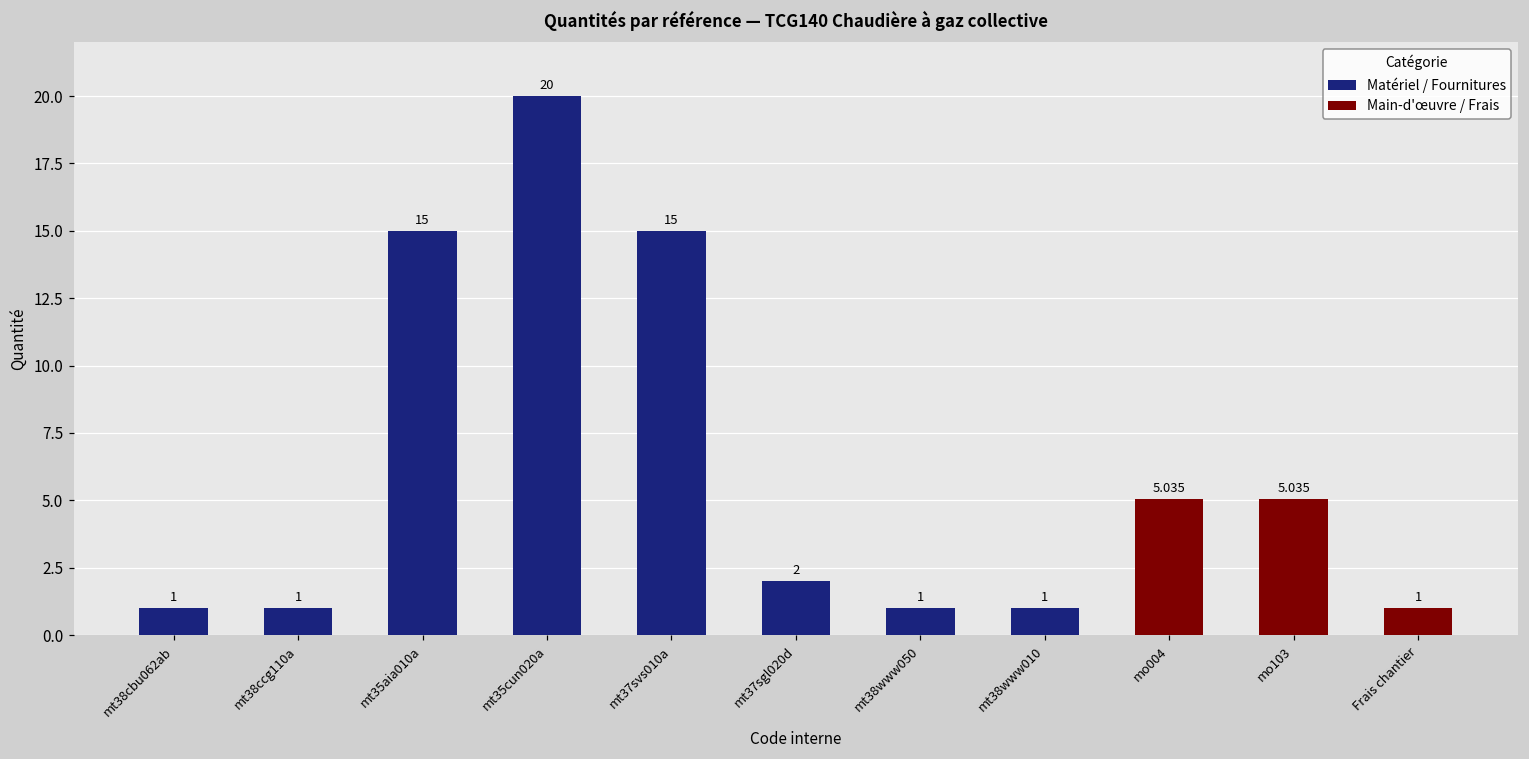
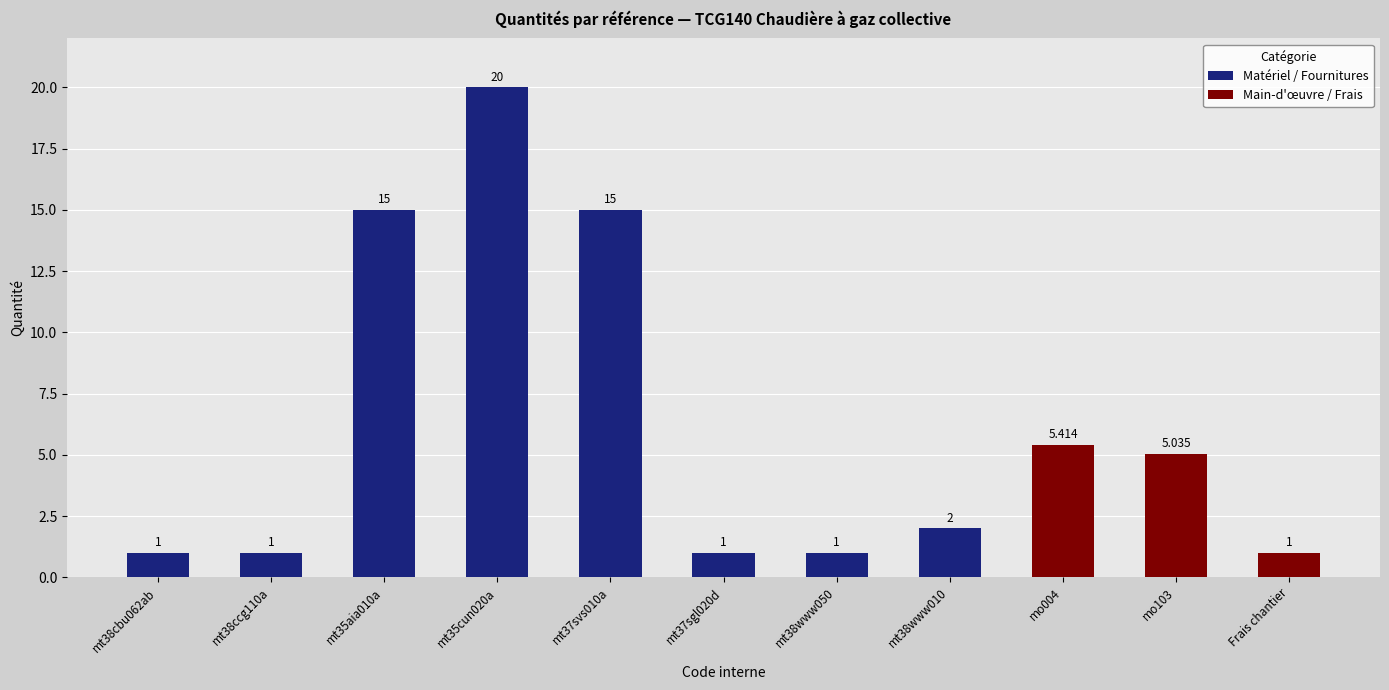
Matériel / Fournitures, mt37sgl020d: 2 -> 1
Matériel / Fournitures, mt38www010: 1 -> 2
Main-d'œuvre / Frais, mo004: 5.035 -> 5.414
